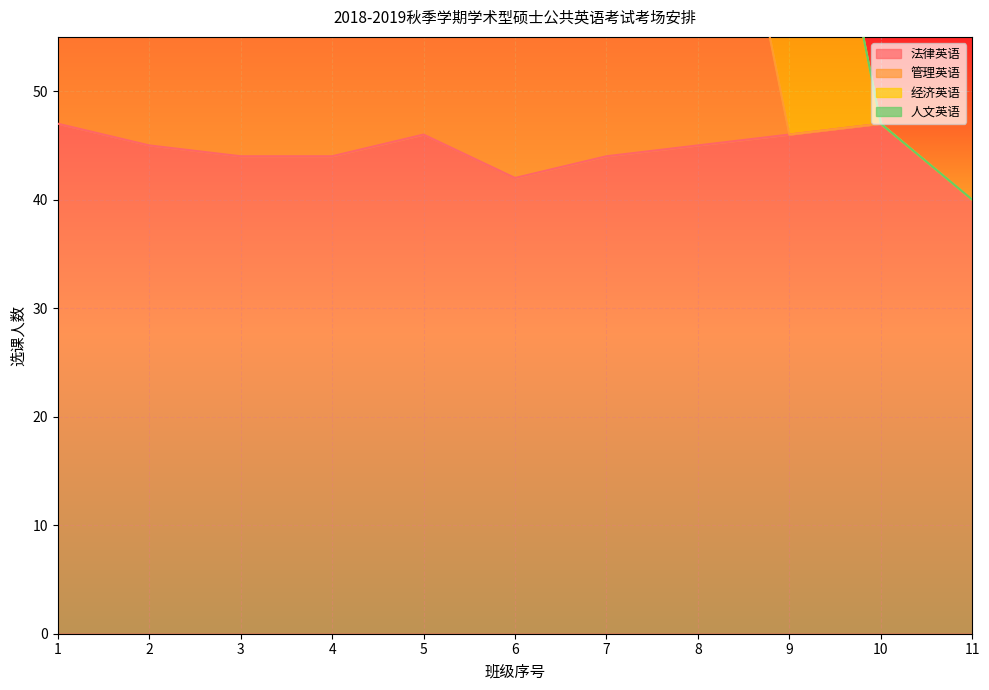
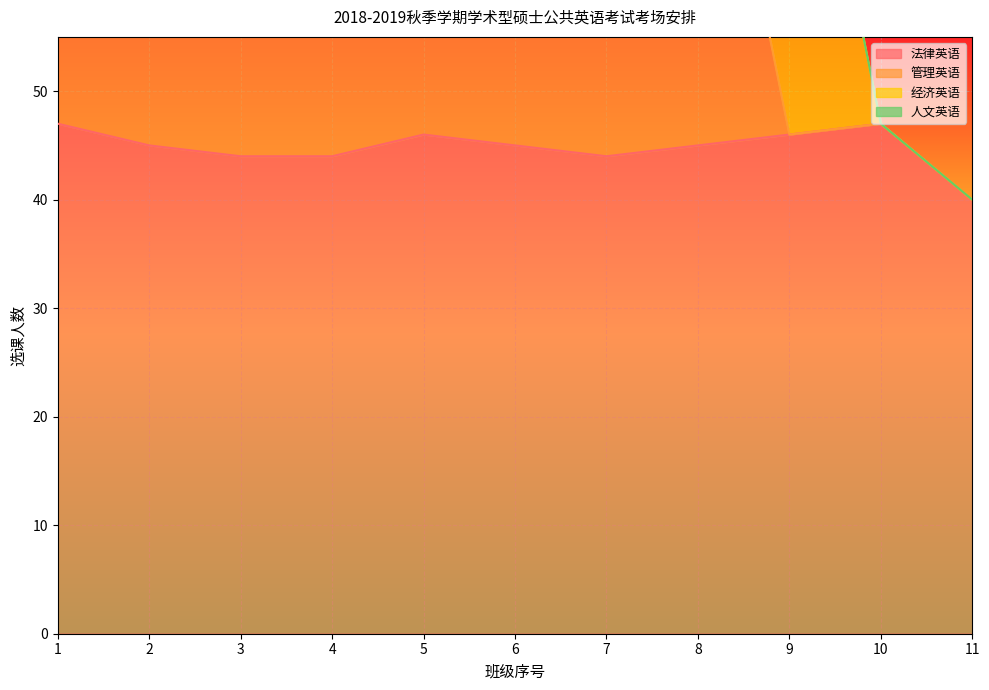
法律英语, 6: 42 -> 45
